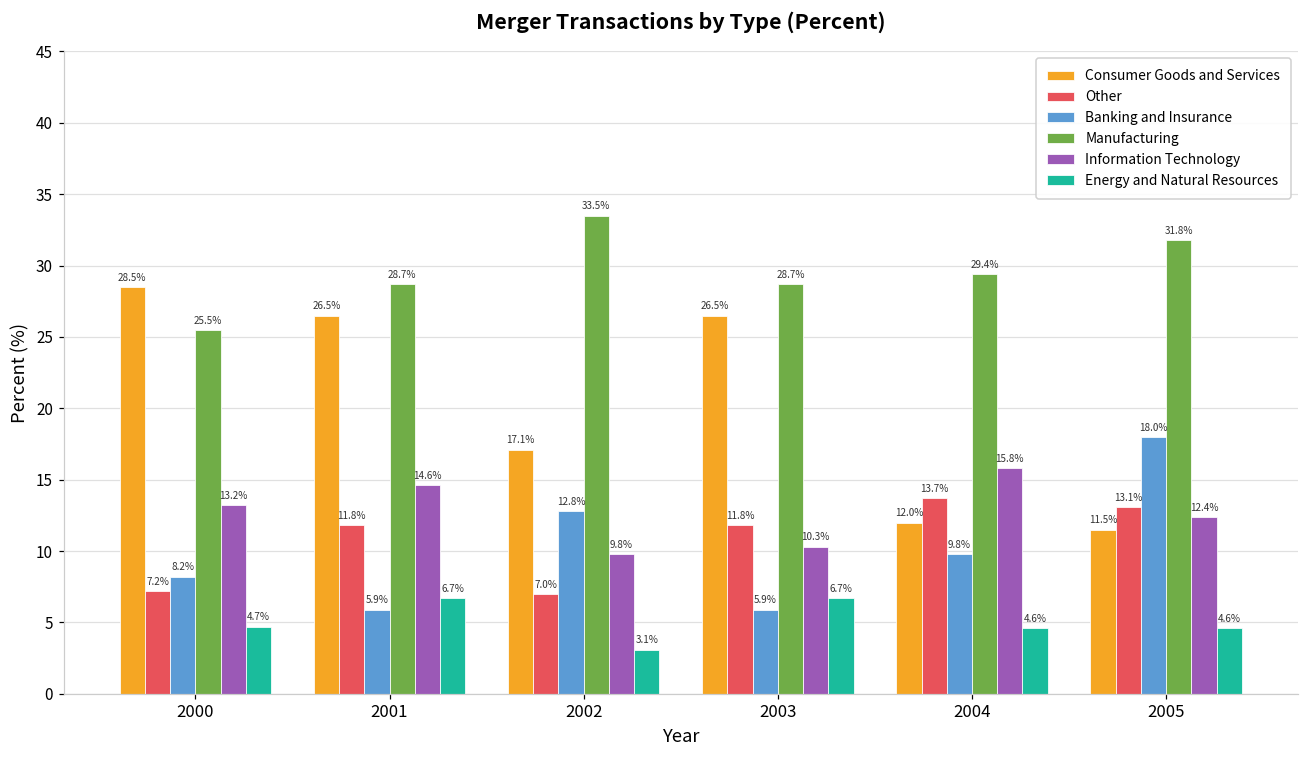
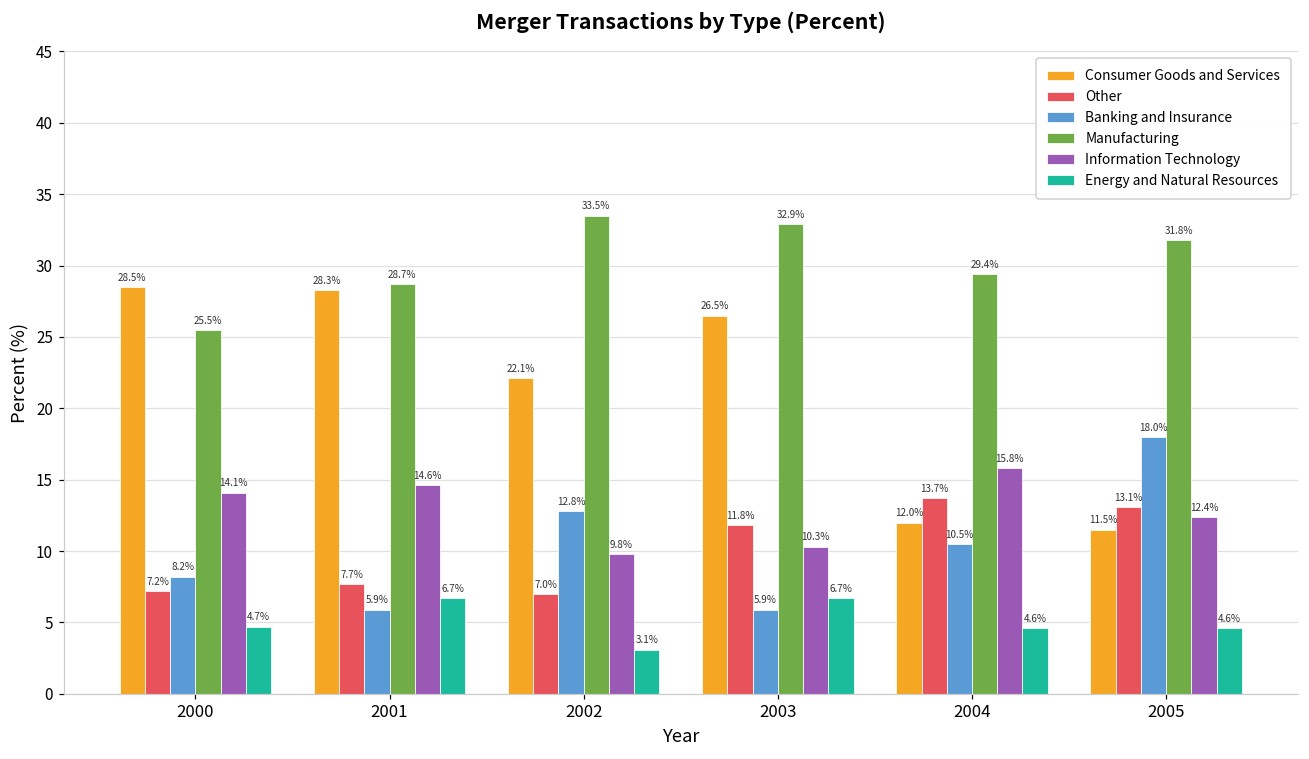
Information Technology, 2000: 13.2% -> 14.1%
Consumer Goods and Services, 2001: 26.5% -> 28.3%
Other, 2001: 11.8% -> 7.7%
Consumer Goods and Services, 2002: 17.1% -> 22.1%
Manufacturing, 2003: 28.7% -> 32.9%
Banking and Insurance, 2004: 9.8% -> 10.5%
